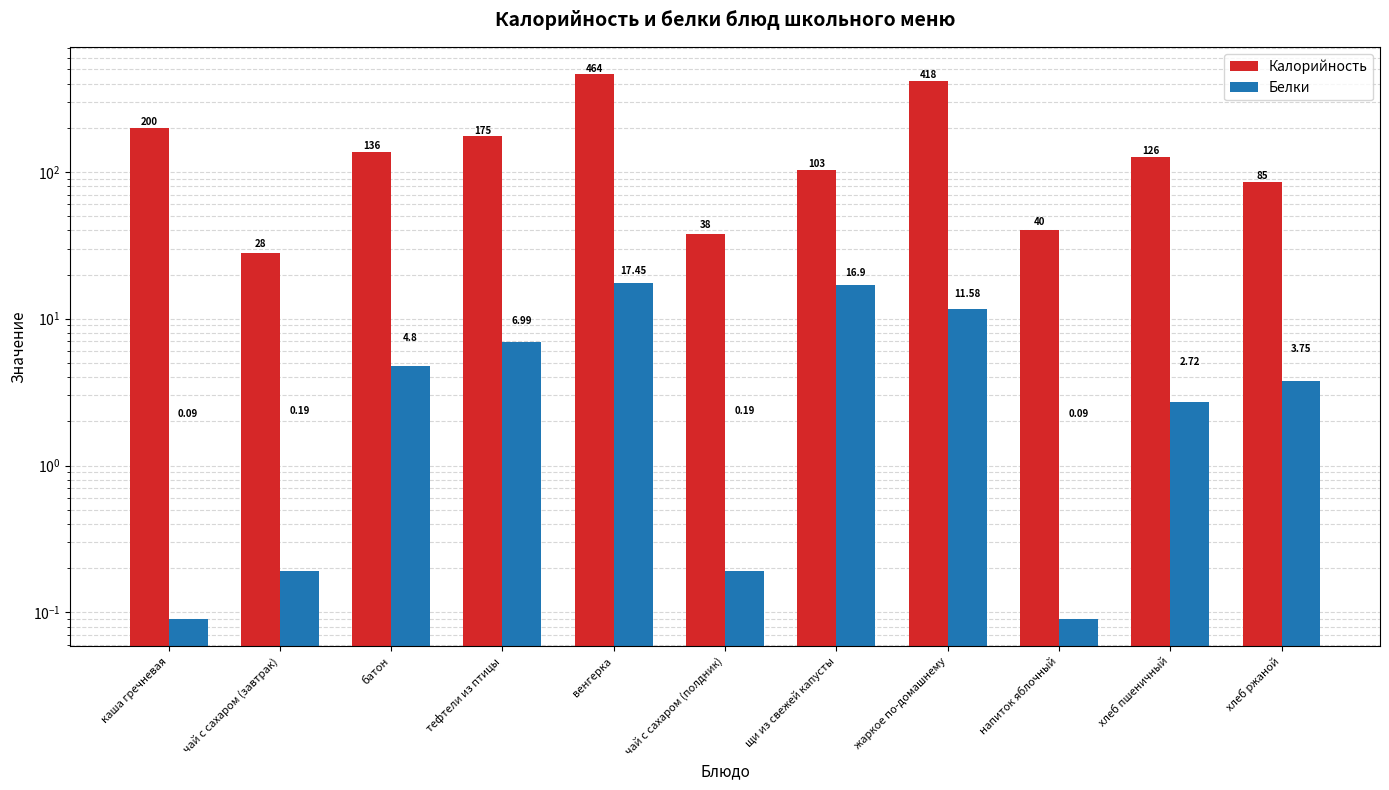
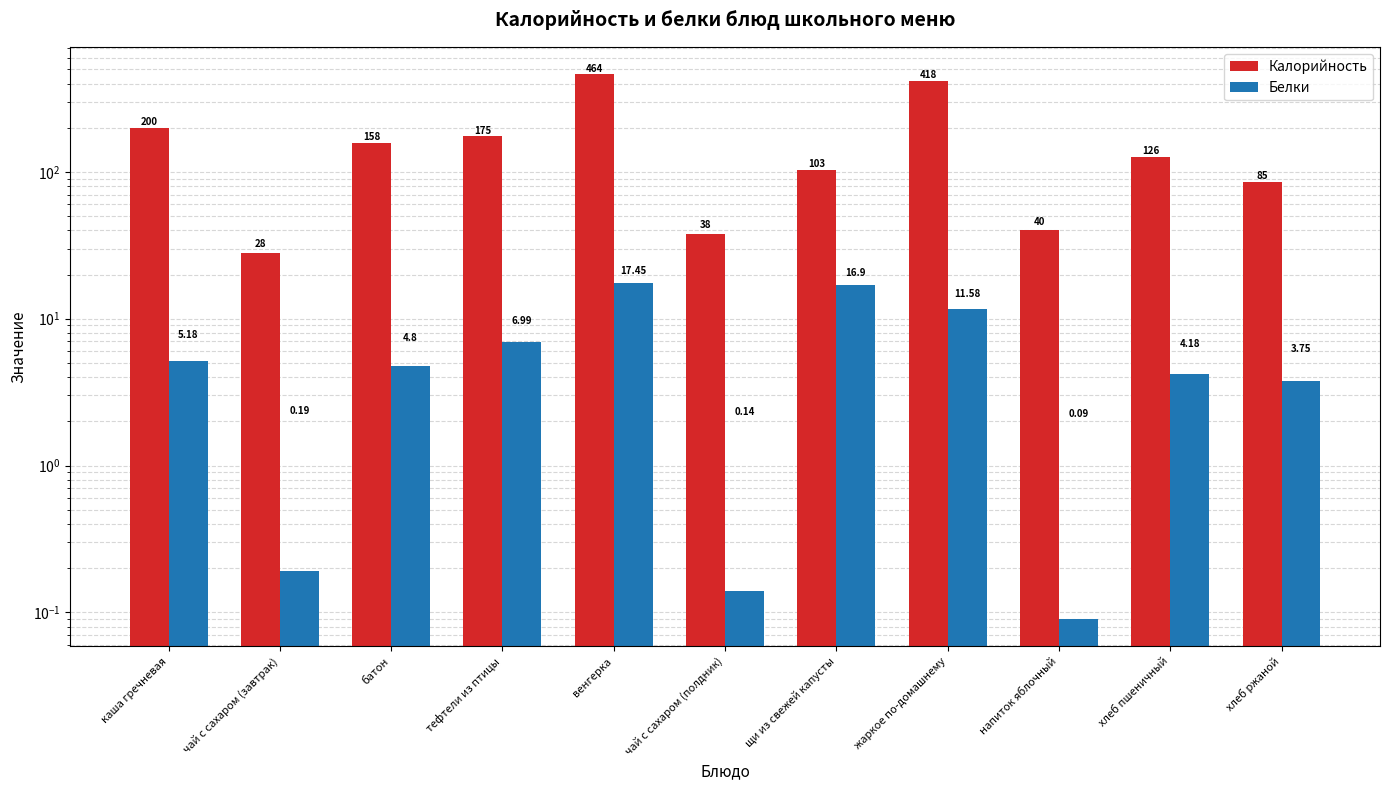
Белки, каша гречневая: 0.09 -> 5.18
Калорийность, батон: 136 -> 158
Белки, чай с сахаром (полдник): 0.19 -> 0.14
Белки, хлеб пшеничный: 2.72 -> 4.18
